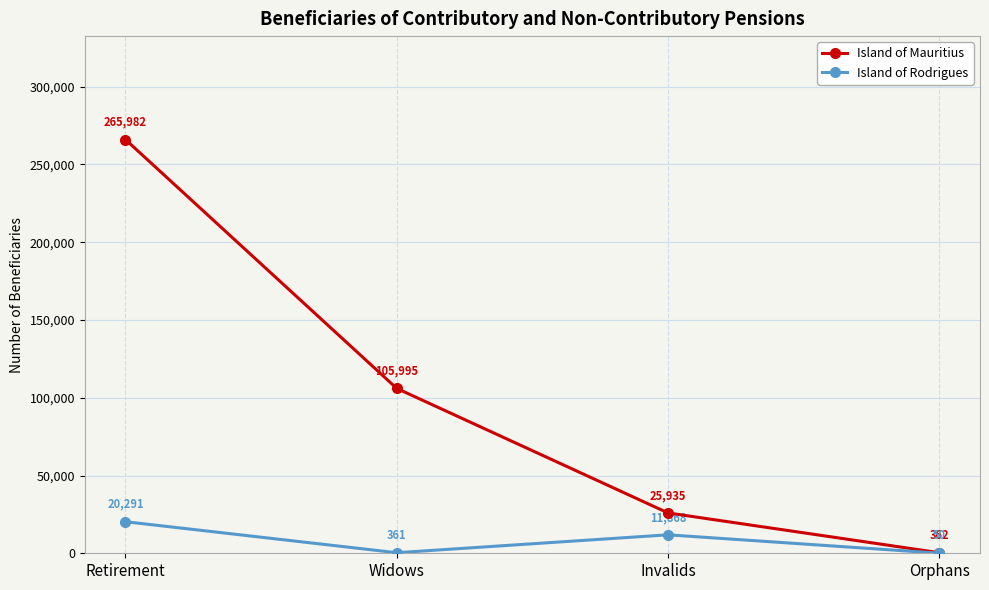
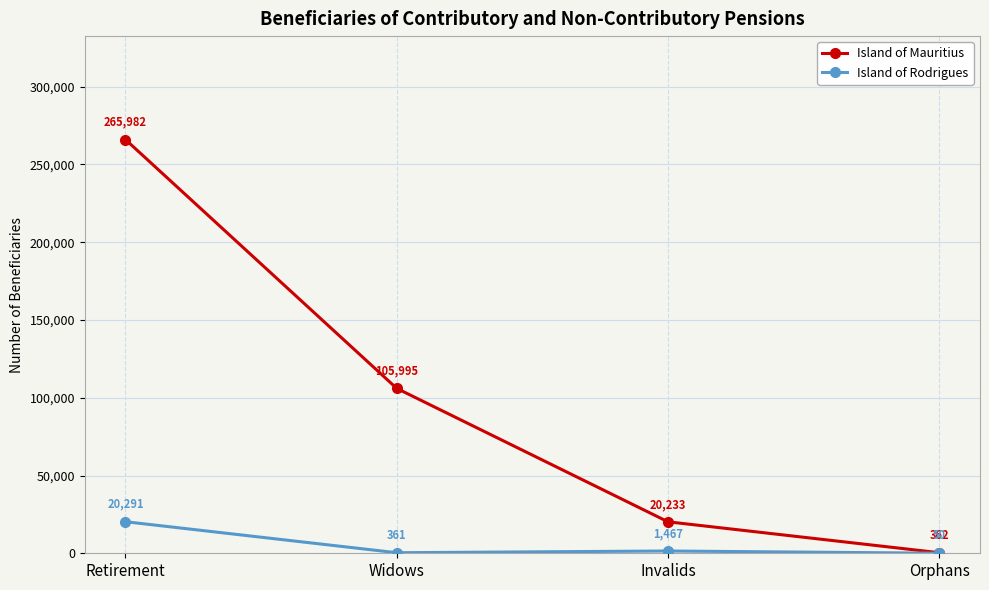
Island of Mauritius, Invalids: 25,935 -> 20,233
Island of Rodrigues, Invalids: 11,868 -> 1,467
